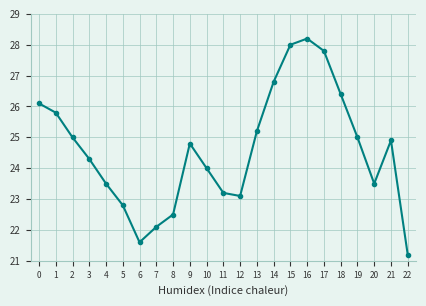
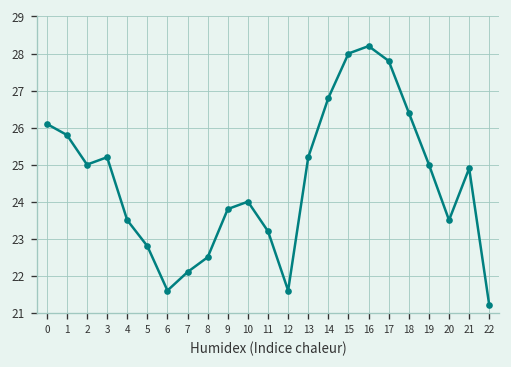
3: 24.3 -> 25.2
9: 24.8 -> 23.8
12: 23.1 -> 21.6
